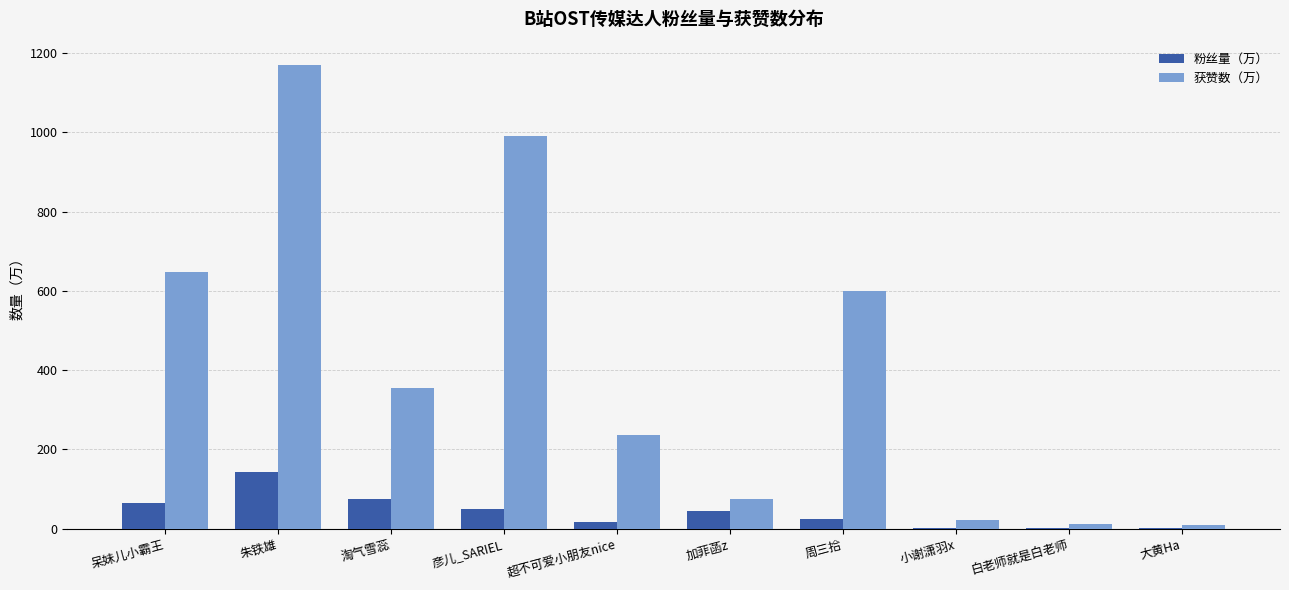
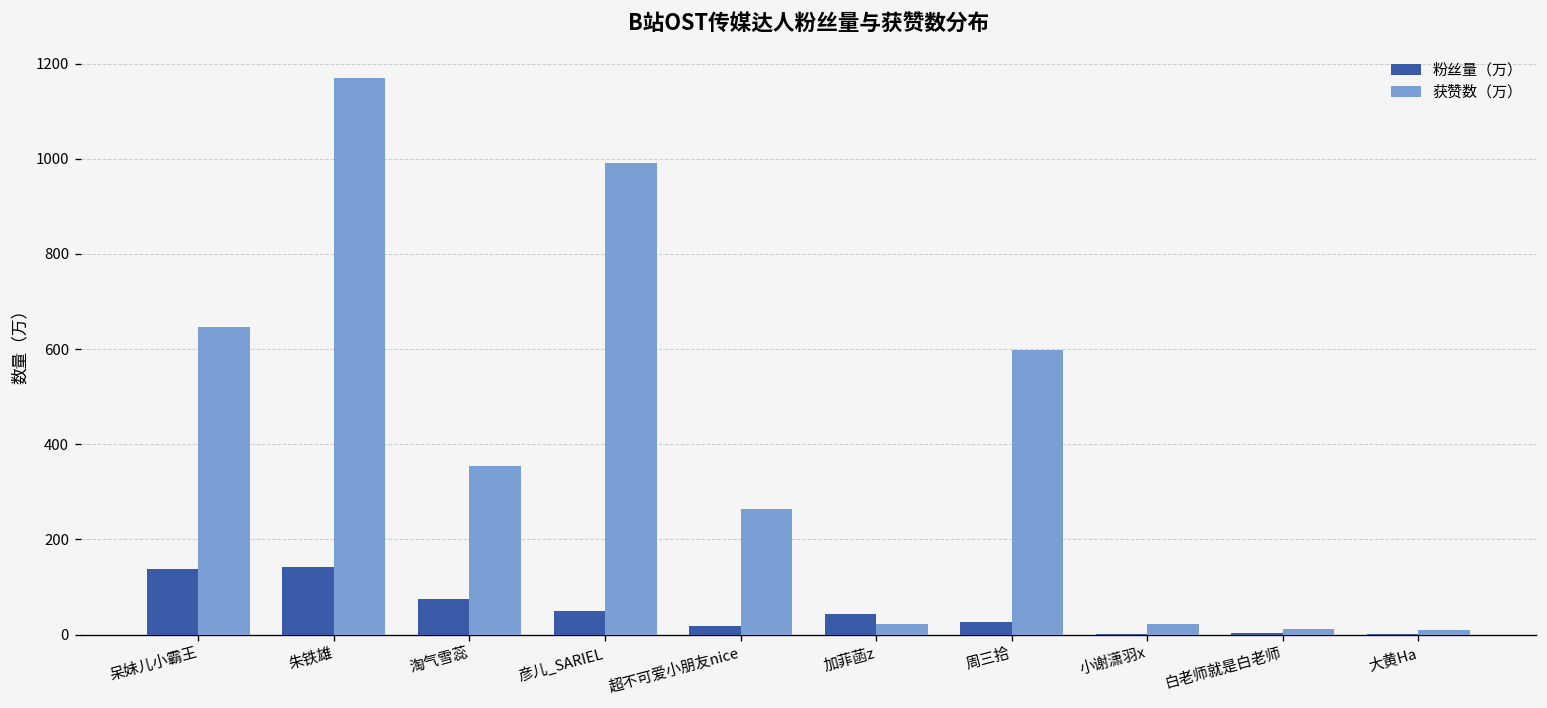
粉丝量（万）, 呆妹儿小霸王: 70 -> 140
获赞数（万）, 超不可爱小朋友nice: 240 -> 260
获赞数（万）, 加菲菡z: 80 -> 20
